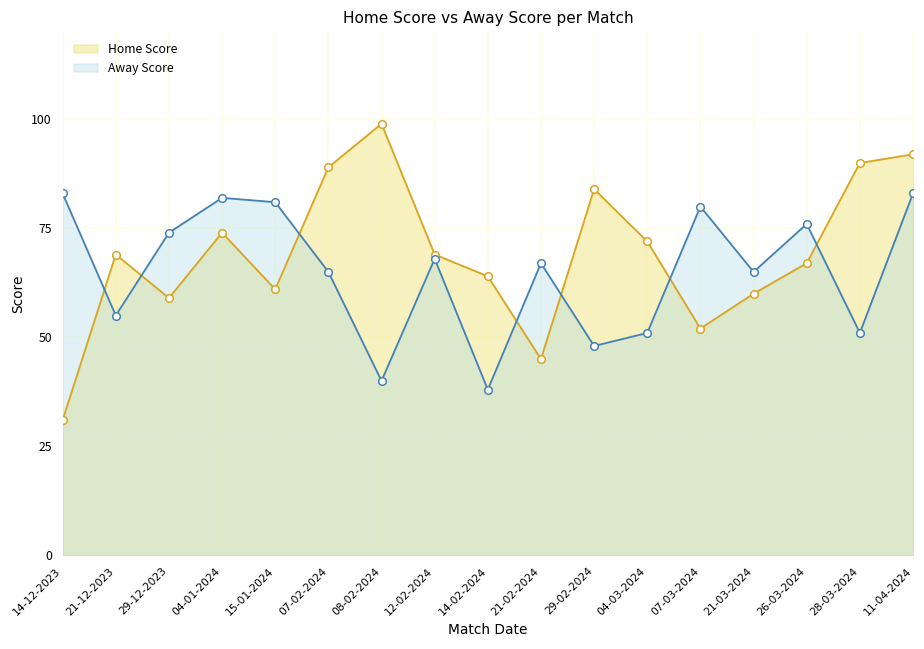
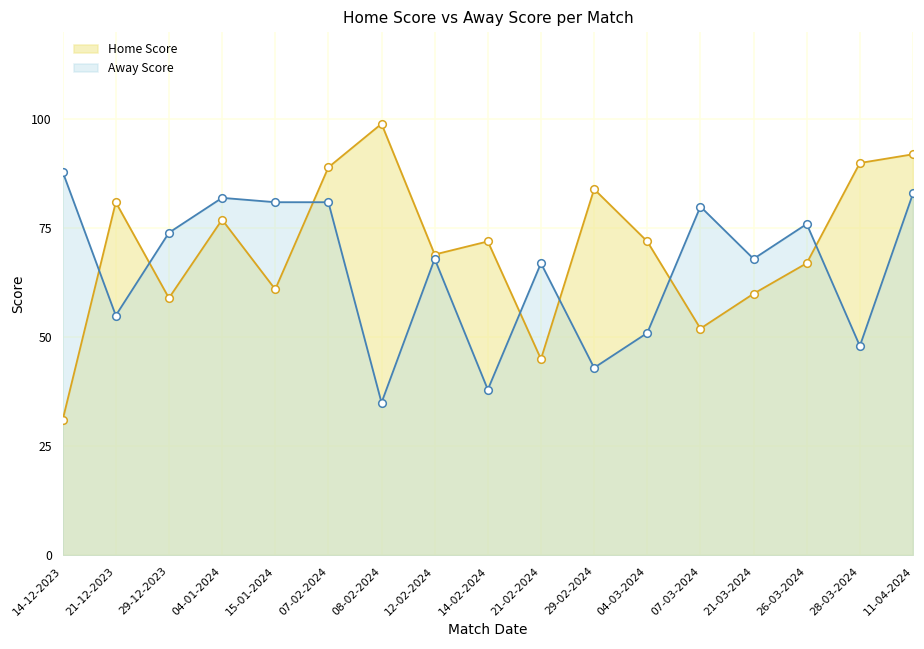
Away Score, 14-12-2023: 83 -> 88
Home Score, 21-12-2023: 69 -> 81
Home Score, 04-01-2024: 74 -> 77
Away Score, 07-02-2024: 65 -> 81
Away Score, 08-02-2024: 40 -> 35
Home Score, 14-02-2024: 64 -> 72
Away Score, 29-02-2024: 48 -> 43
Away Score, 21-03-2024: 65 -> 68
Away Score, 28-03-2024: 51 -> 48
